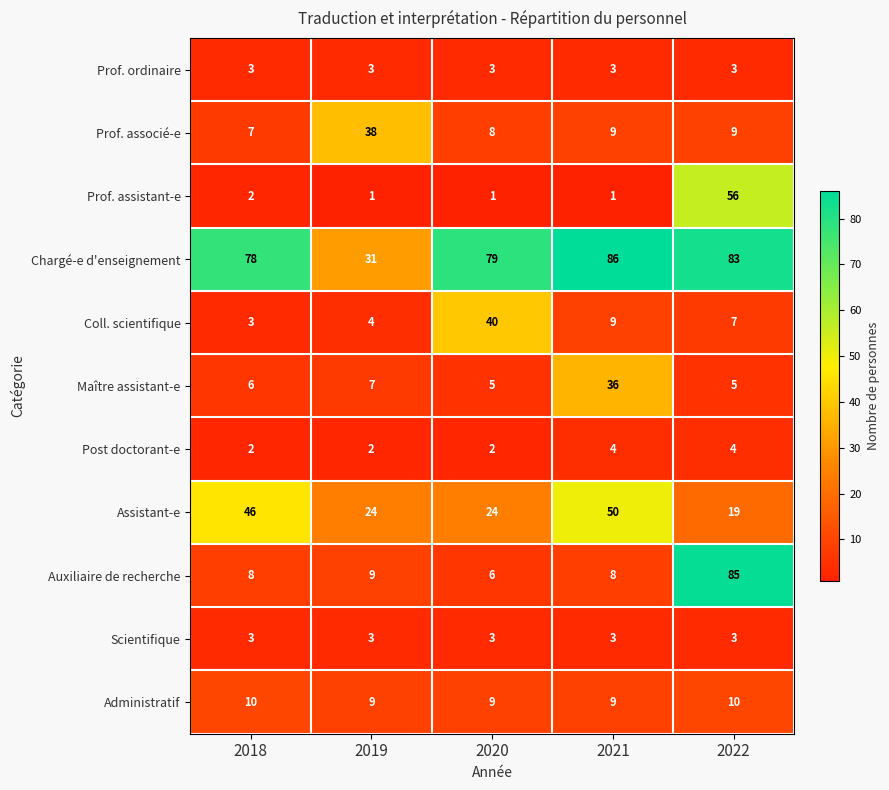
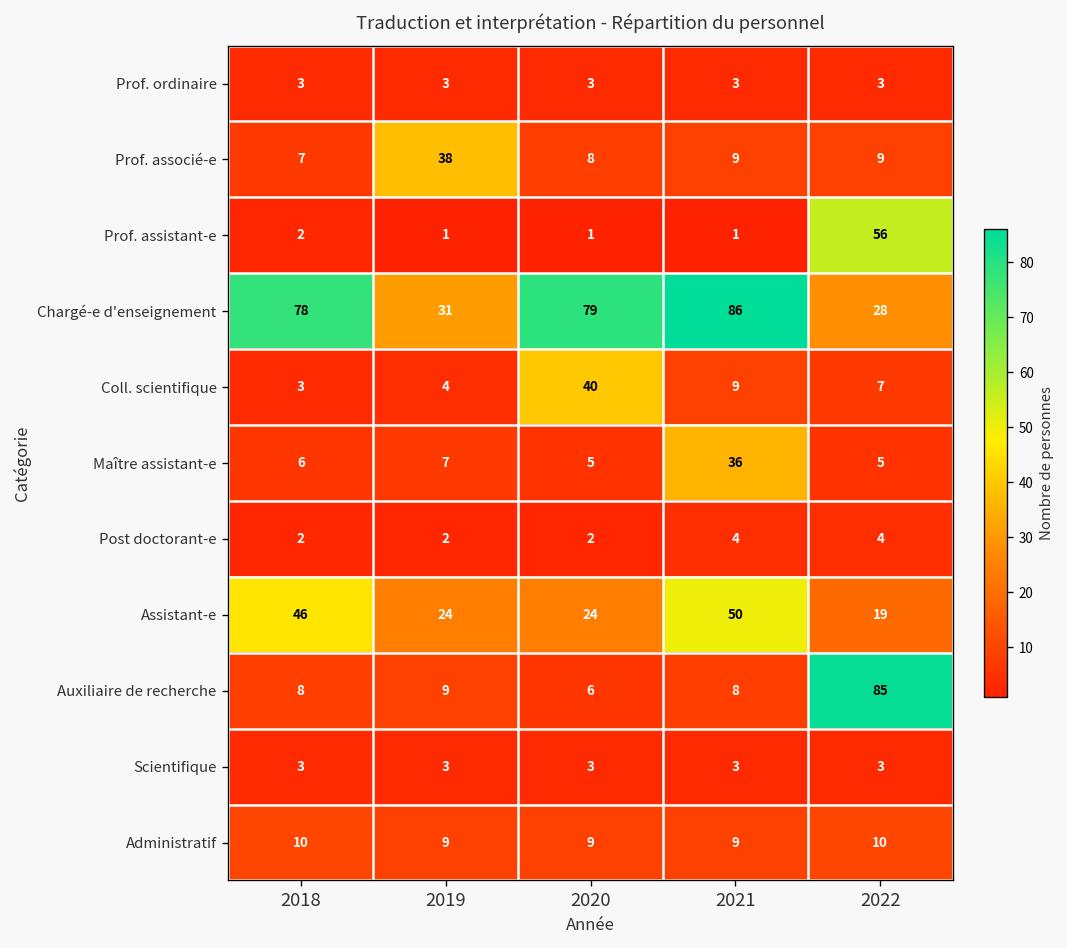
Chargé-e d'enseignement, 2022: 83 -> 28
